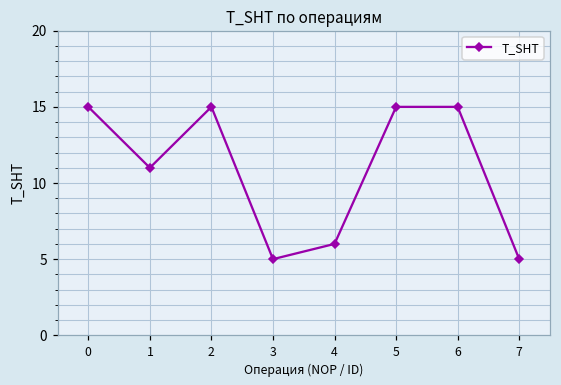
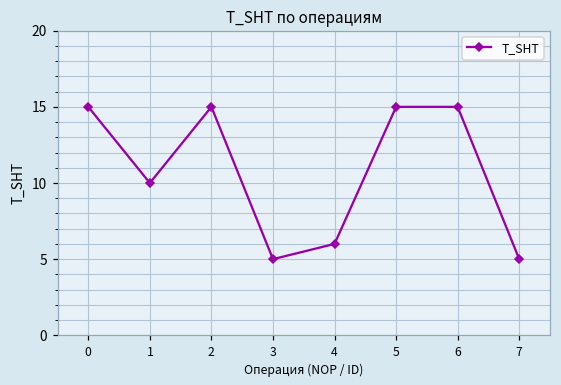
1: 11 -> 10
